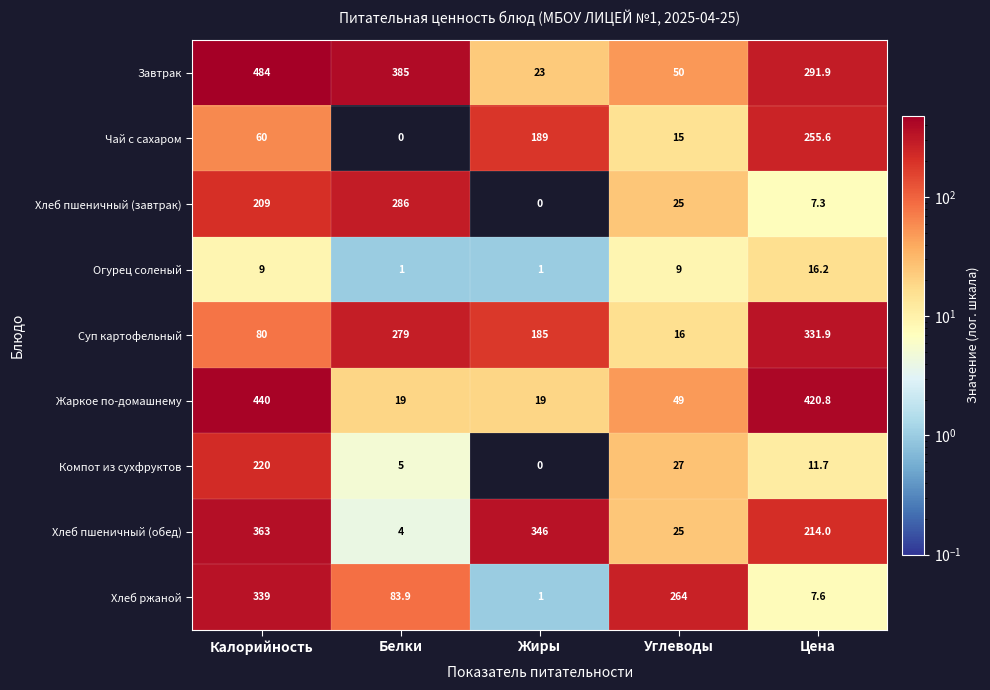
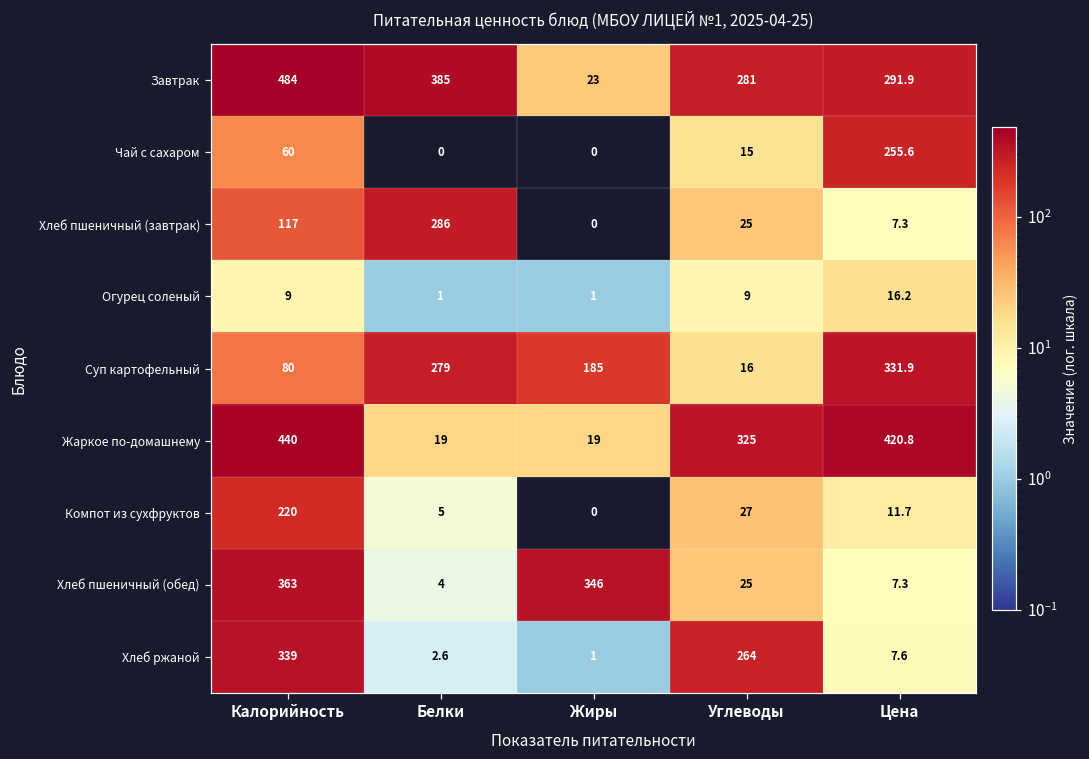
Завтрак, Углеводы: 50 -> 281
Чай с сахаром, Жиры: 189 -> 0
Хлеб пшеничный (завтрак), Калорийность: 209 -> 117
Жаркое по-домашнему, Углеводы: 49 -> 325
Хлеб пшеничный (обед), Цена: 214.0 -> 7.3
Хлеб ржаной, Белки: 83.9 -> 2.6
